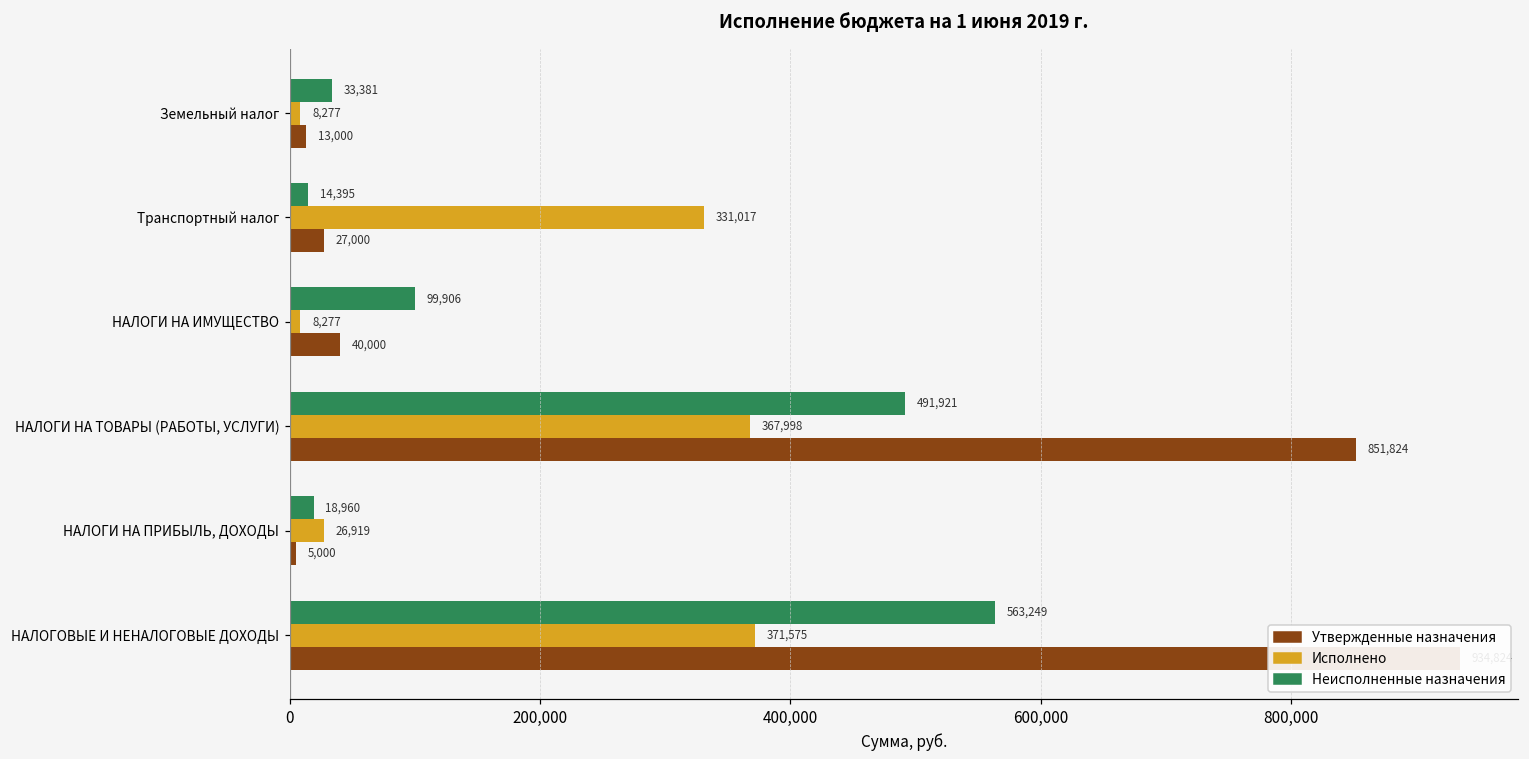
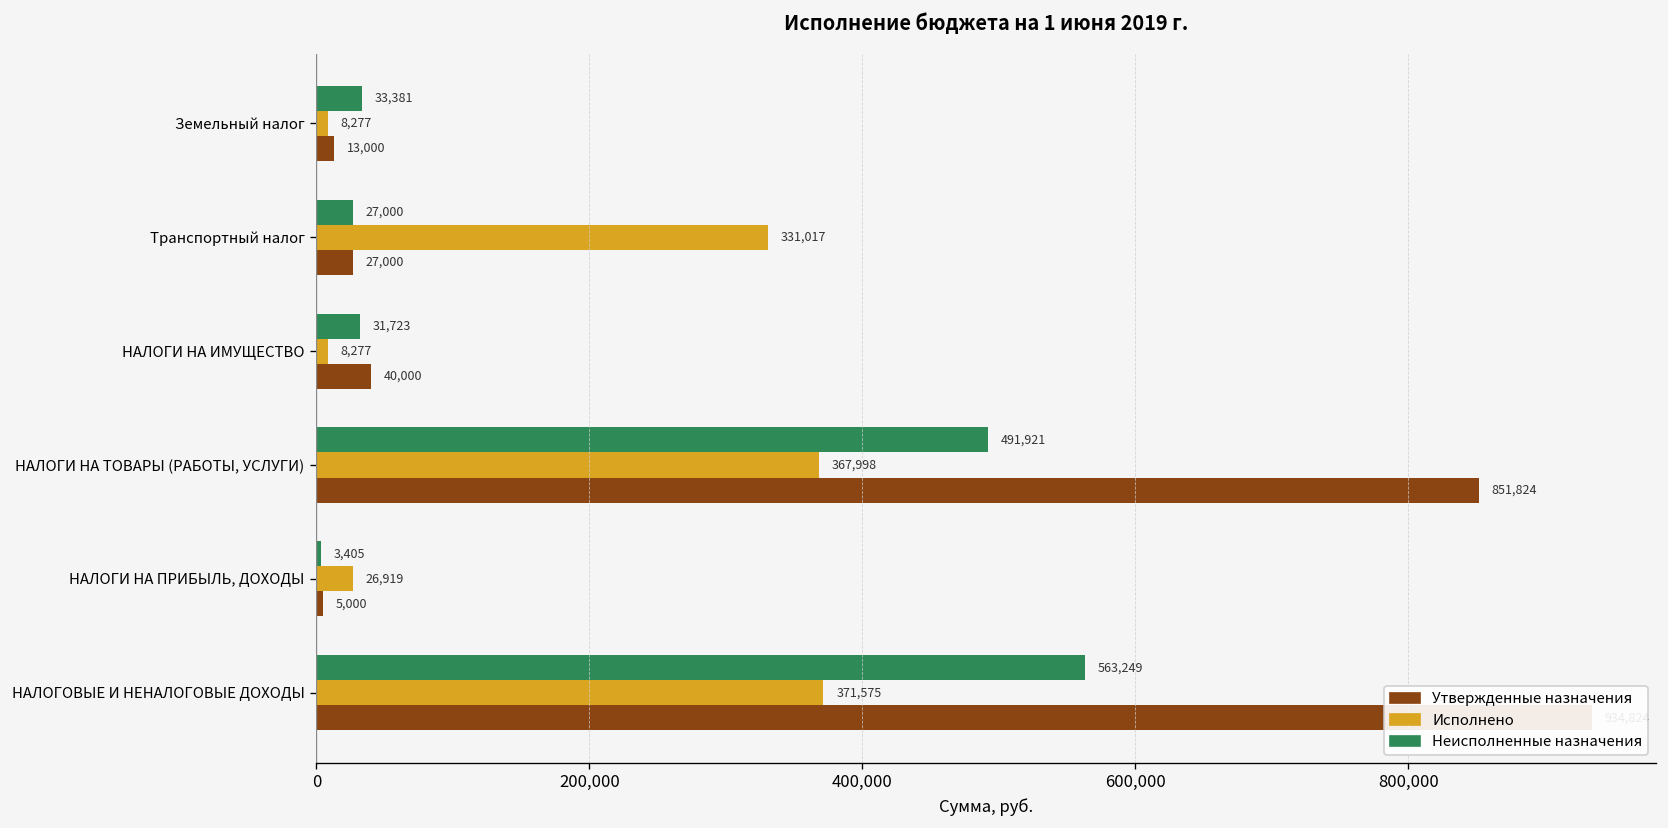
Неисполненные назначения, Транспортный налог: 14,395 -> 27,000
Неисполненные назначения, НАЛОГИ НА ИМУЩЕСТВО: 99,906 -> 31,723
Неисполненные назначения, НАЛОГИ НА ПРИБЫЛЬ, ДОХОДЫ: 18,960 -> 3,405
